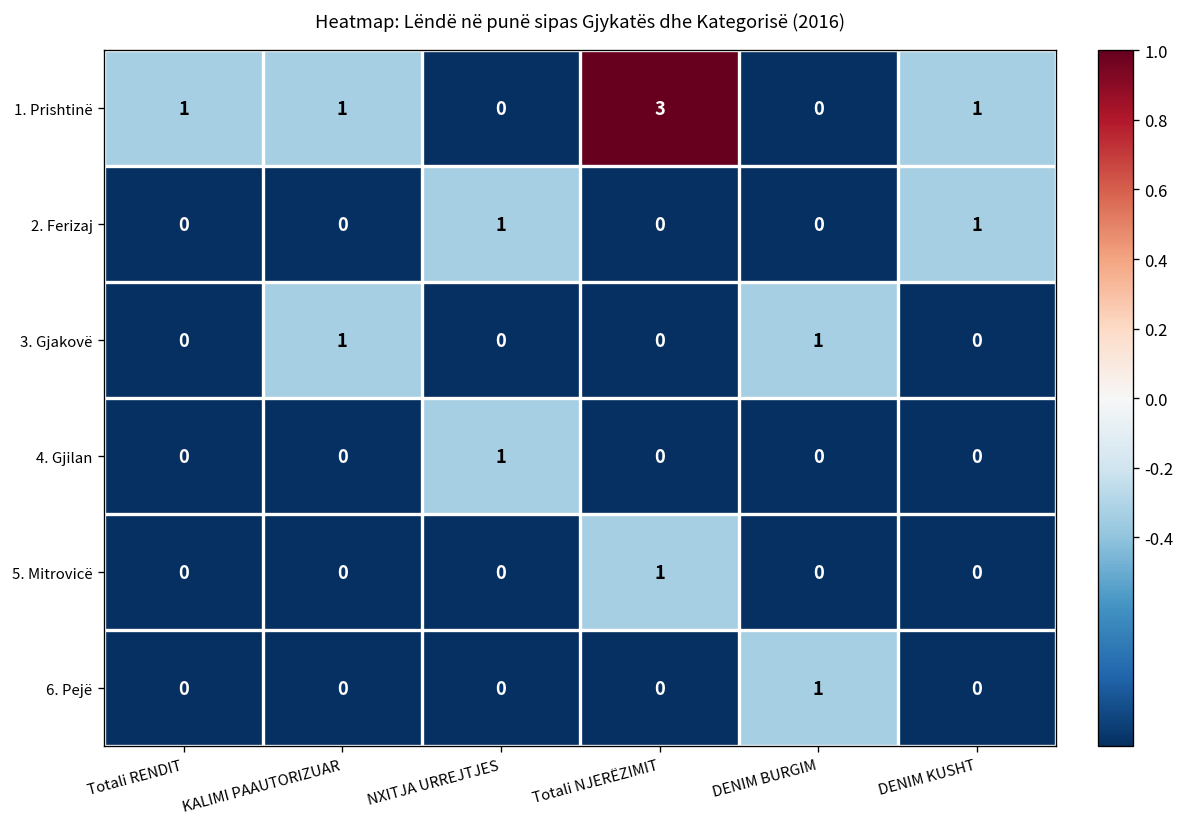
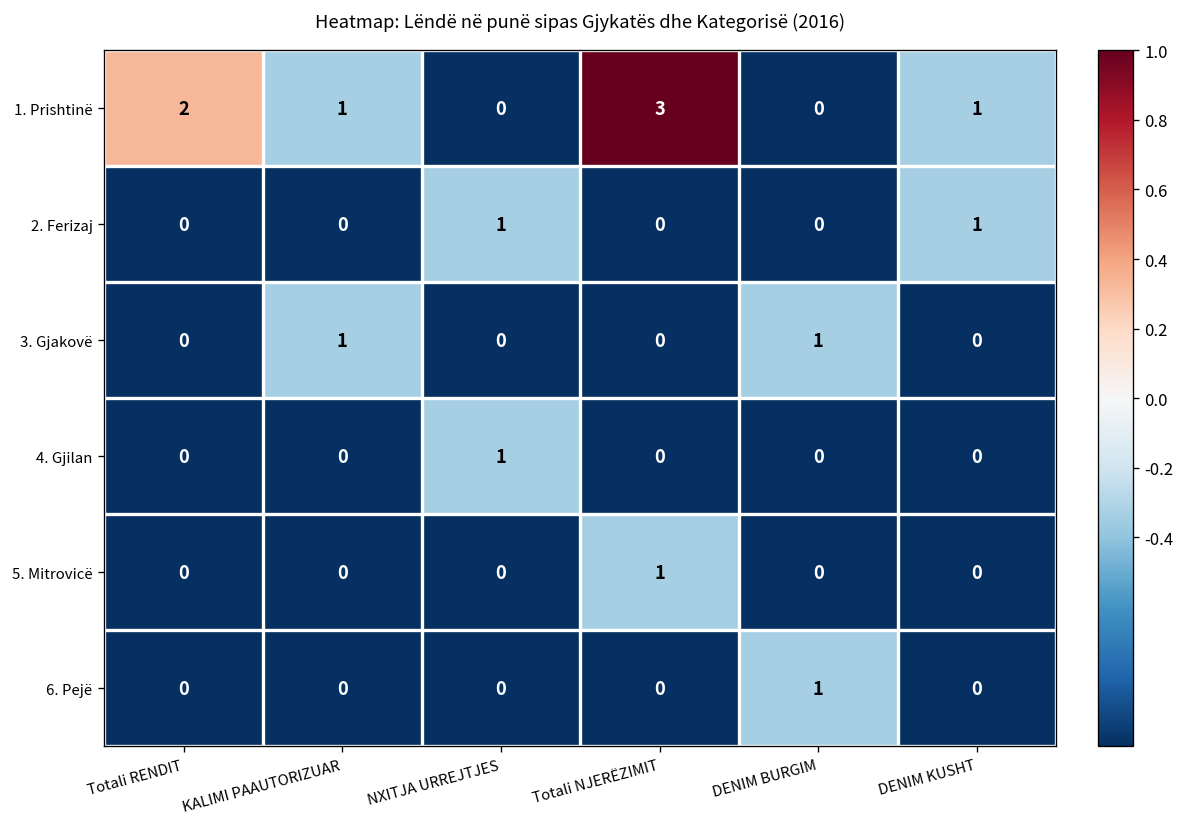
1. Prishtinë, Totali RENDIT: 1 -> 2
